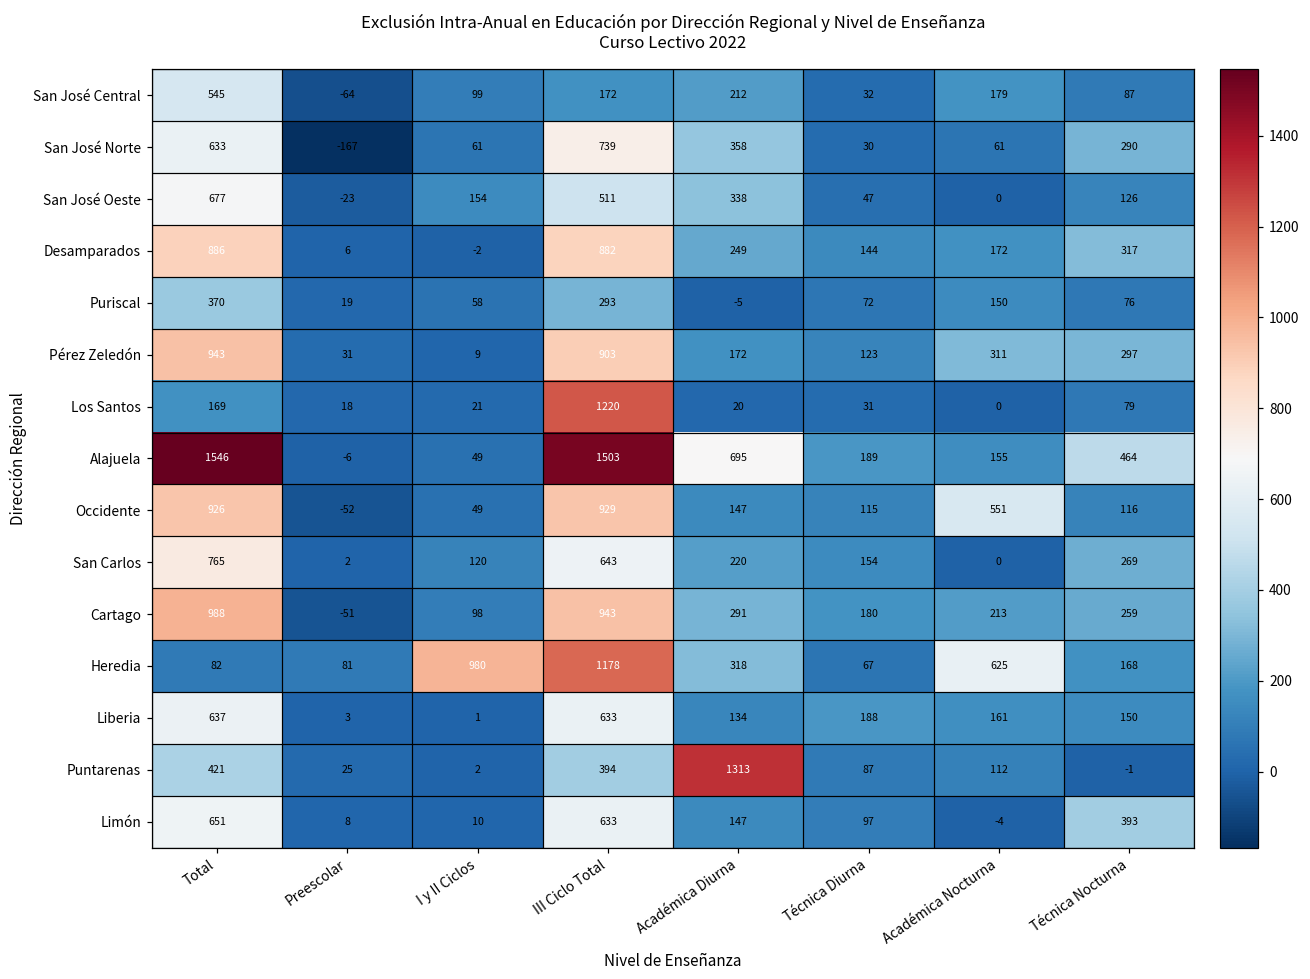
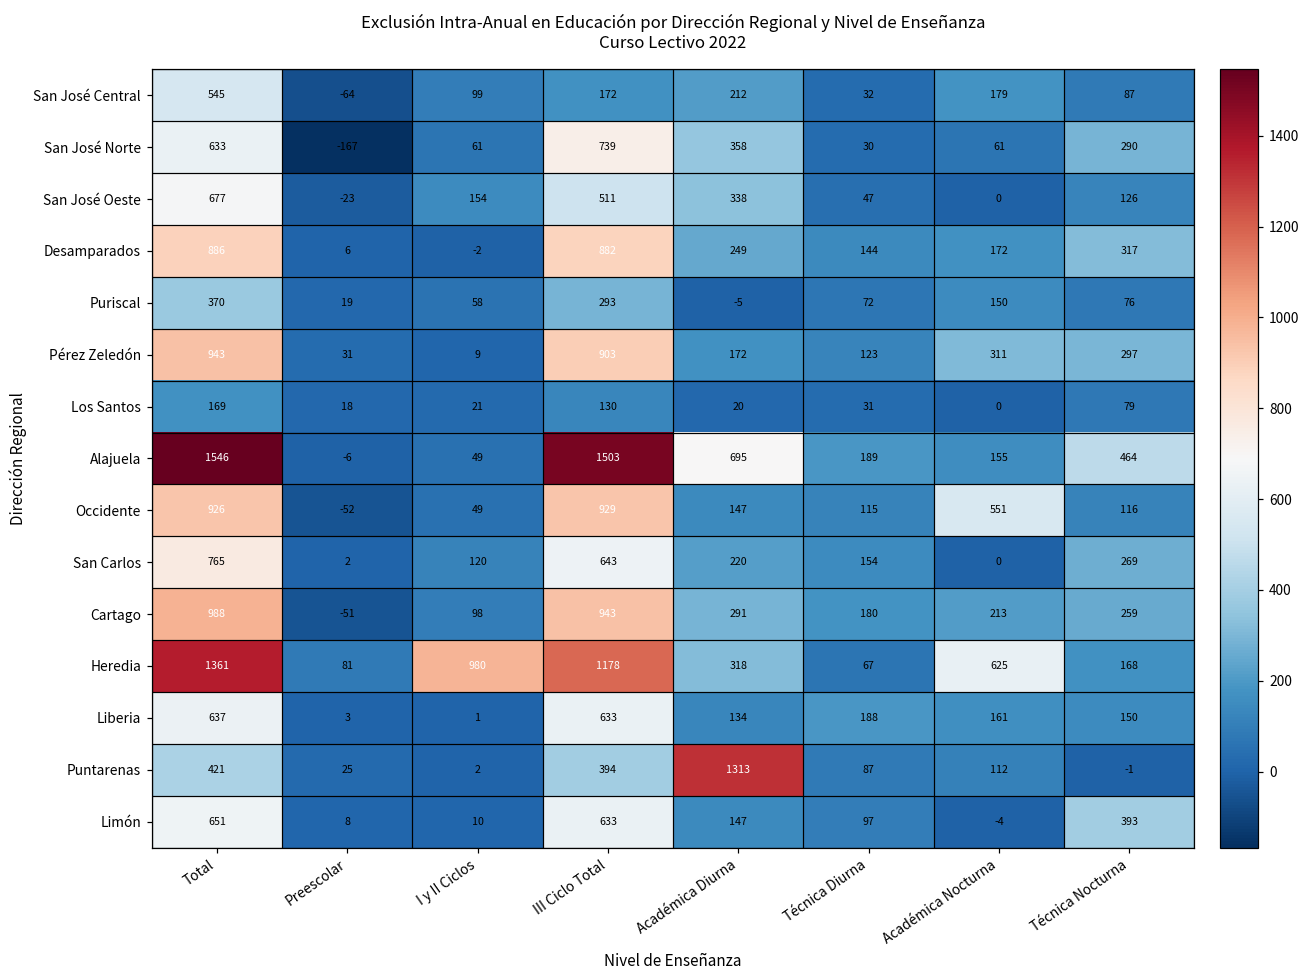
Los Santos, III Ciclo Total: 1220 -> 130
Heredia, Total: 82 -> 1361
